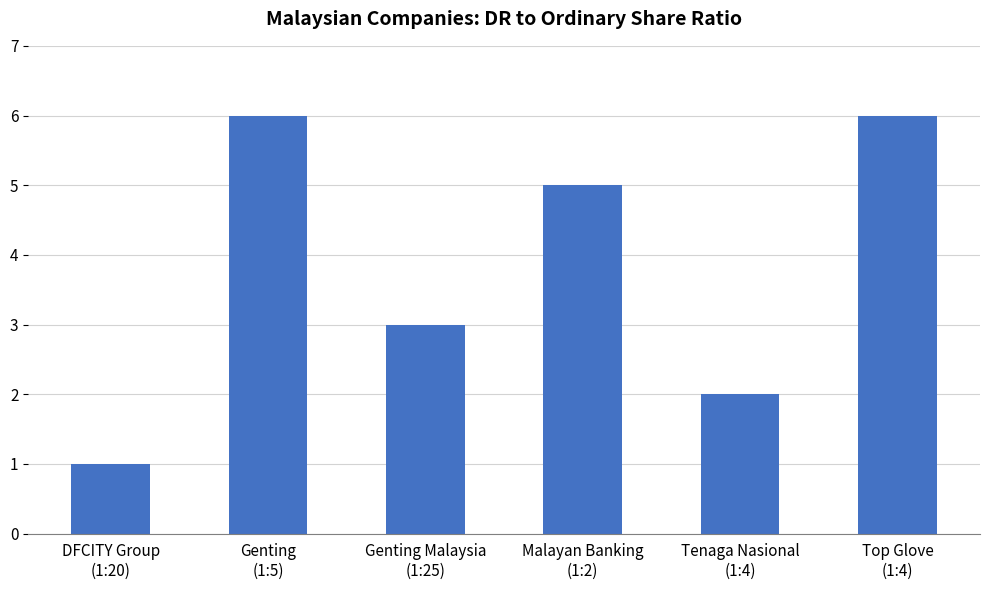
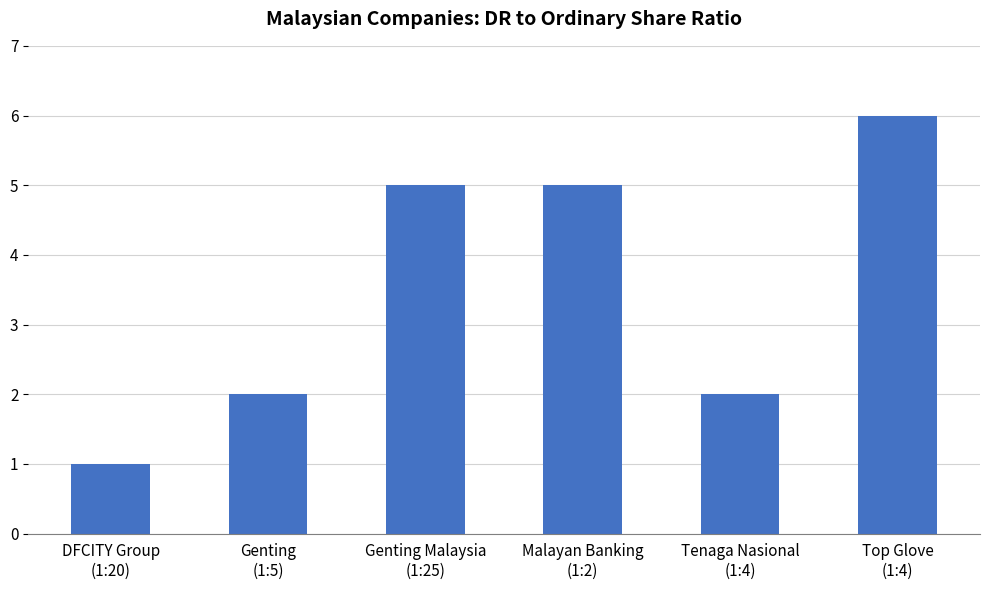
Genting (1:5): 6 -> 2
Genting Malaysia (1:25): 3 -> 5
